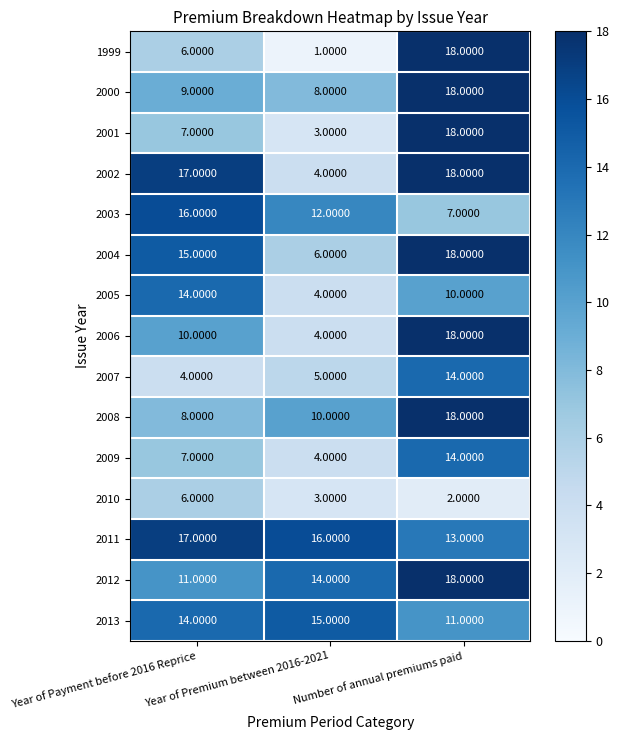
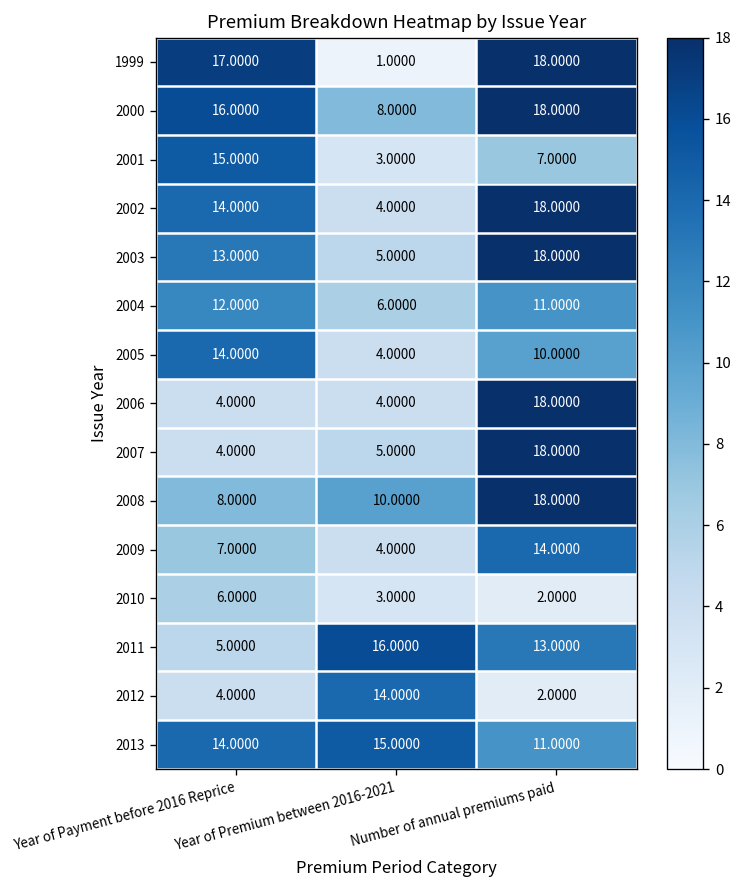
1999, Year of Payment before 2016 Reprice: 6.0000 -> 17.0000
2000, Year of Payment before 2016 Reprice: 9.0000 -> 16.0000
2001, Year of Payment before 2016 Reprice: 7.0000 -> 15.0000
2001, Number of annual premiums paid: 18.0000 -> 7.0000
2002, Year of Payment before 2016 Reprice: 17.0000 -> 14.0000
2003, Year of Payment before 2016 Reprice: 16.0000 -> 13.0000
2003, Year of Premium between 2016-2021: 12.0000 -> 5.0000
2003, Number of annual premiums paid: 7.0000 -> 18.0000
2004, Year of Payment before 2016 Reprice: 15.0000 -> 12.0000
2004, Number of annual premiums paid: 18.0000 -> 11.0000
2006, Year of Payment before 2016 Reprice: 10.0000 -> 4.0000
2007, Number of annual premiums paid: 14.0000 -> 18.0000
2011, Year of Payment before 2016 Reprice: 17.0000 -> 5.0000
2012, Year of Payment before 2016 Reprice: 11.0000 -> 4.0000
2012, Number of annual premiums paid: 18.0000 -> 2.0000
